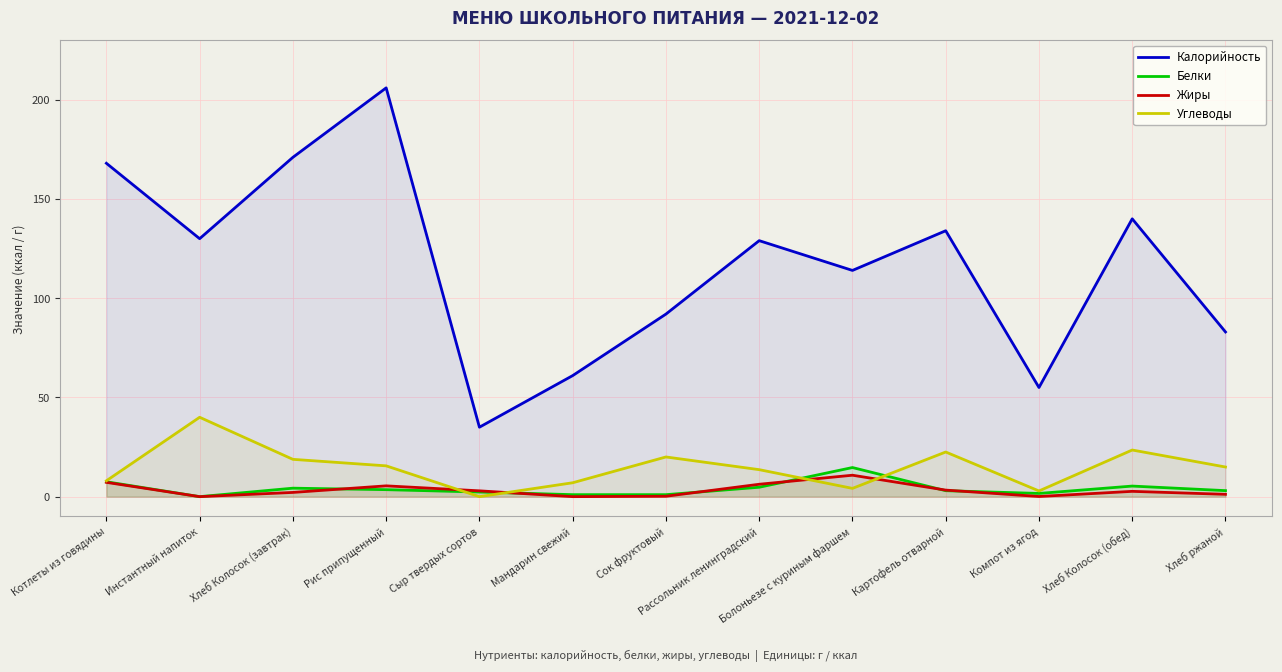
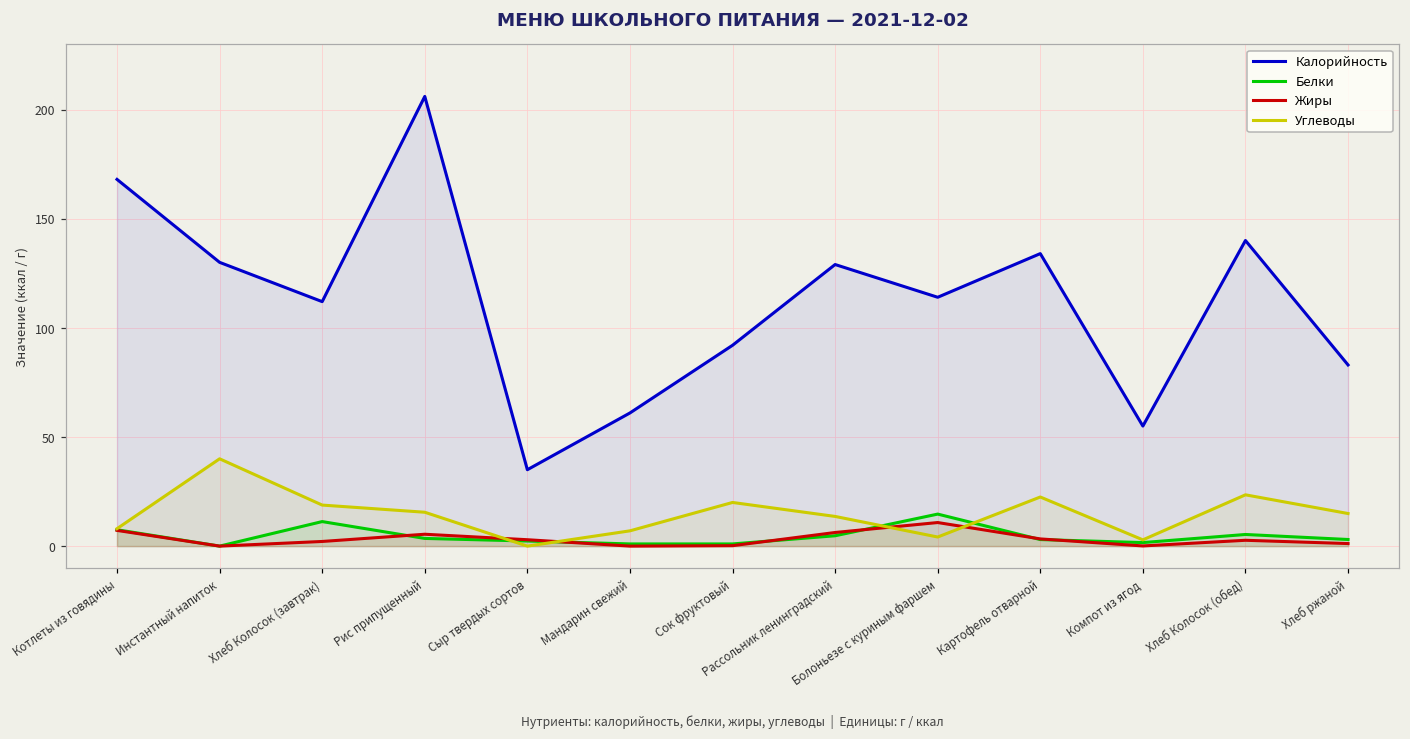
Калорийность, Хлеб Колосок (завтрак): 171 -> 112
Белки, Хлеб Колосок (завтрак): 4 -> 11
